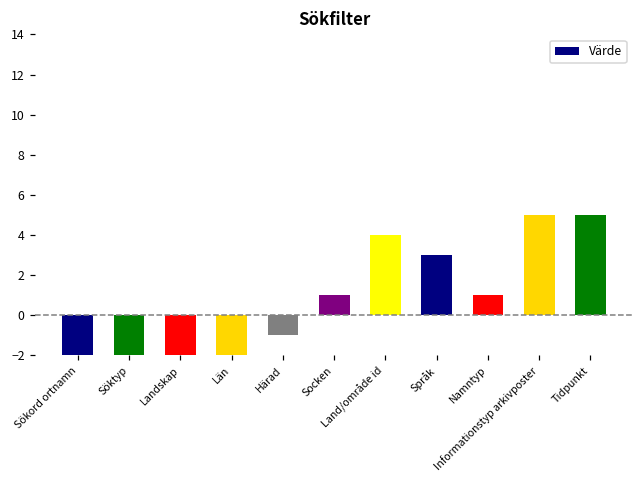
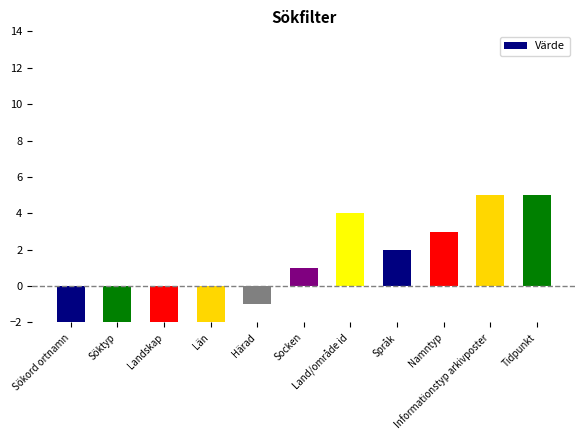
Språk: 3.0 -> 2.0
Namntyp: 1.0 -> 3.0
